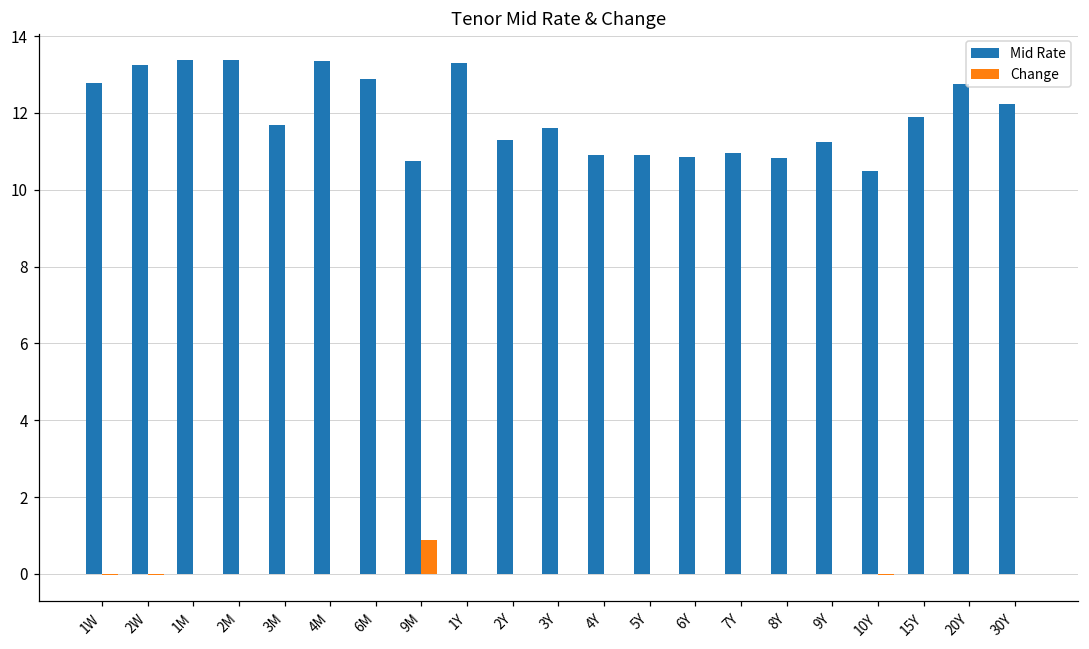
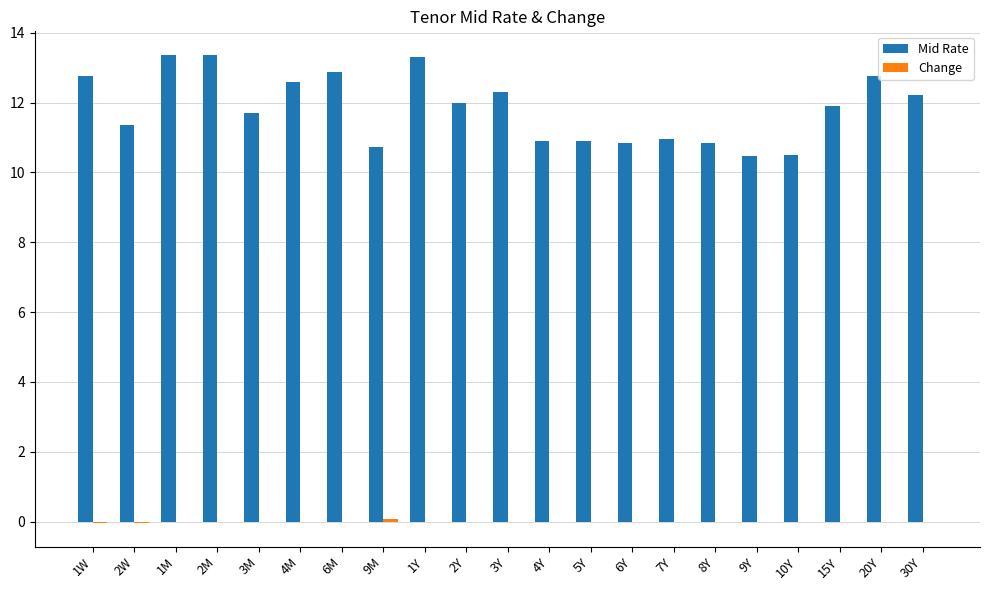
Mid Rate, 2W: 13.3 -> 11.4
Mid Rate, 4M: 13.4 -> 12.6
Change, 9M: 0.9 -> 0.1
Mid Rate, 2Y: 11.3 -> 12.0
Mid Rate, 3Y: 11.6 -> 12.3
Mid Rate, 9Y: 11.2 -> 10.5
